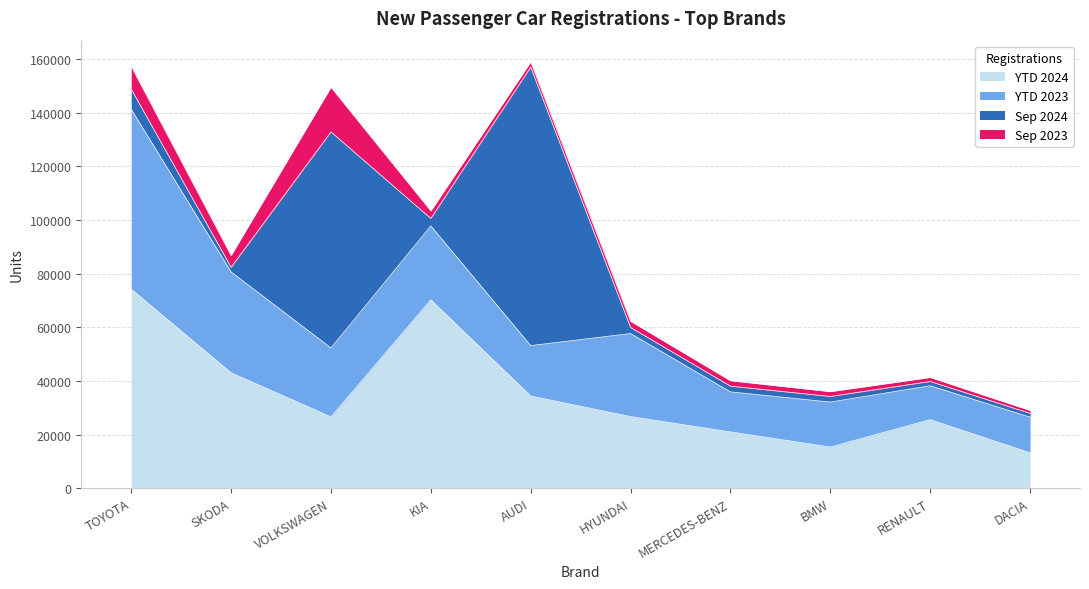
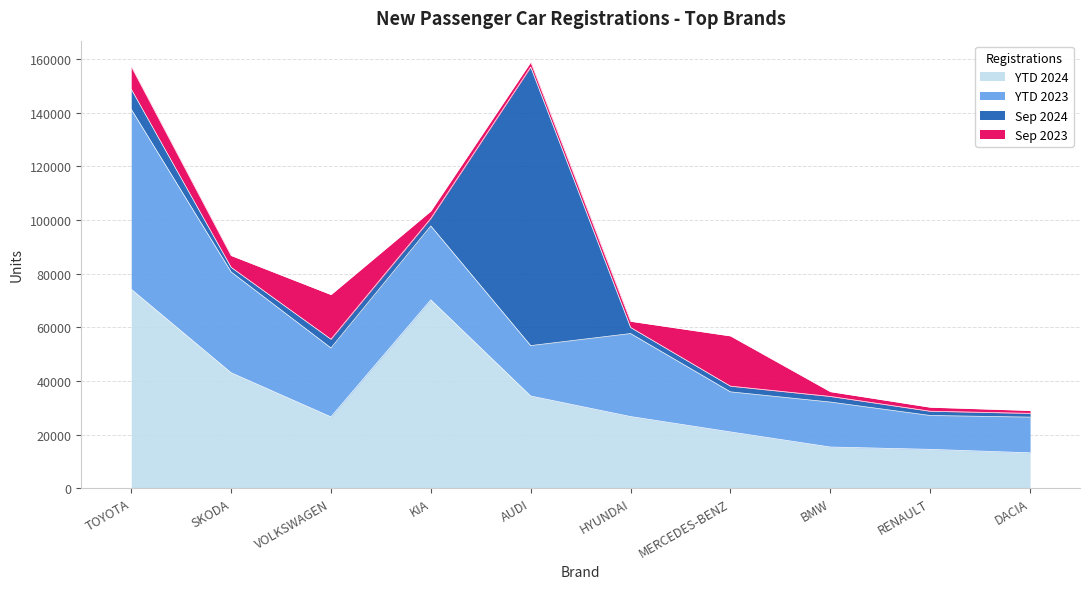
Sep 2024, VOLKSWAGEN: 81000 -> 3000
Sep 2023, MERCEDES-BENZ: 2000 -> 19000
YTD 2024, RENAULT: 26000 -> 14000
